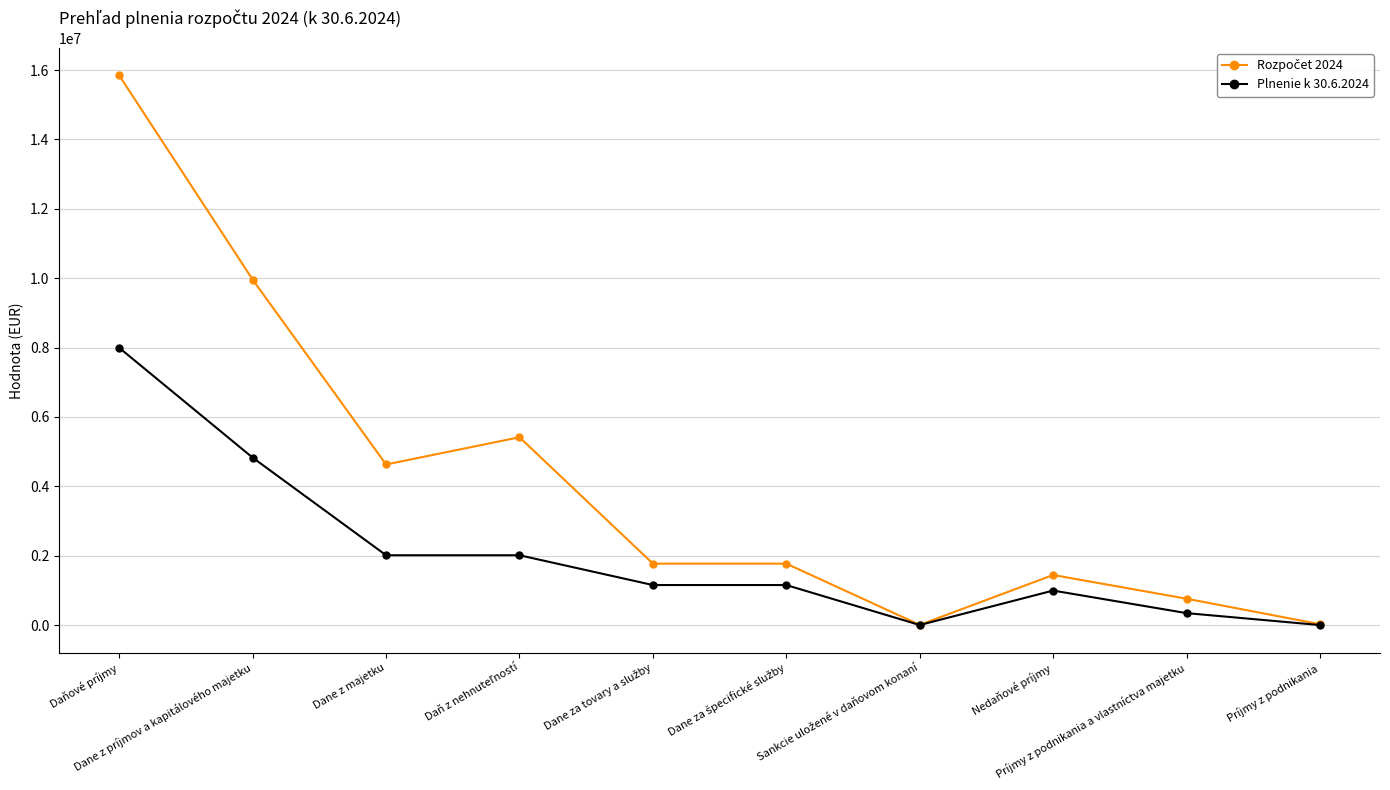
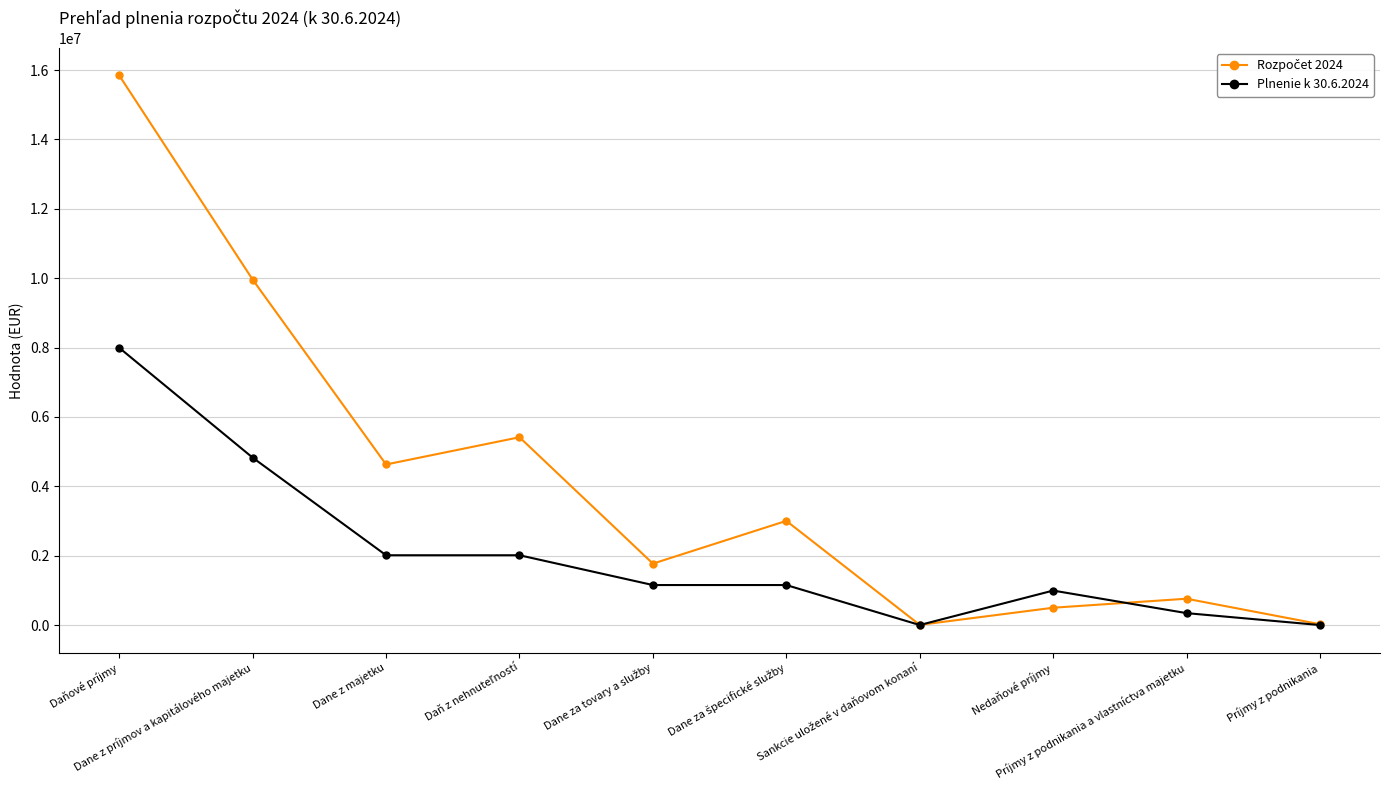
Rozpočet 2024, Dane za špecifické služby: 1800000 -> 3000000
Rozpočet 2024, Nedaňové príjmy: 1400000 -> 500000
